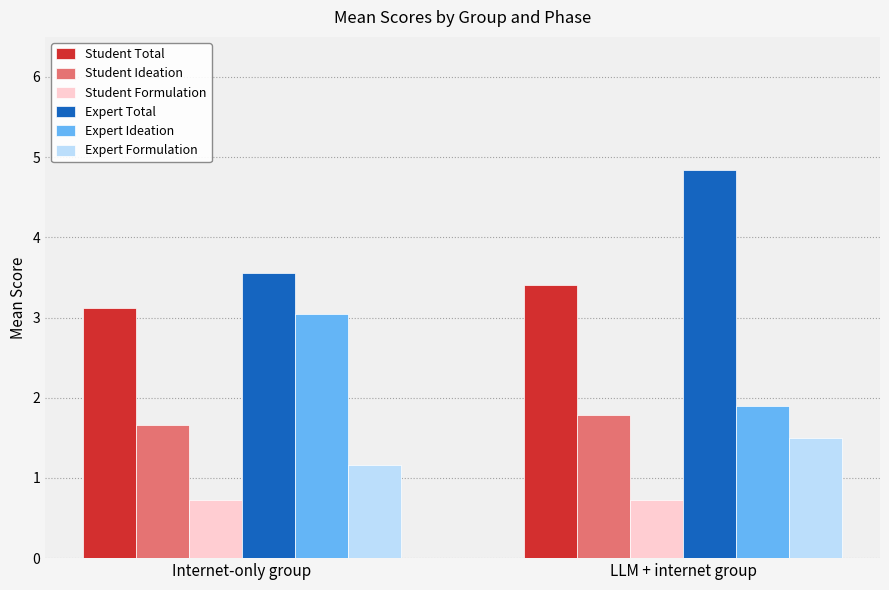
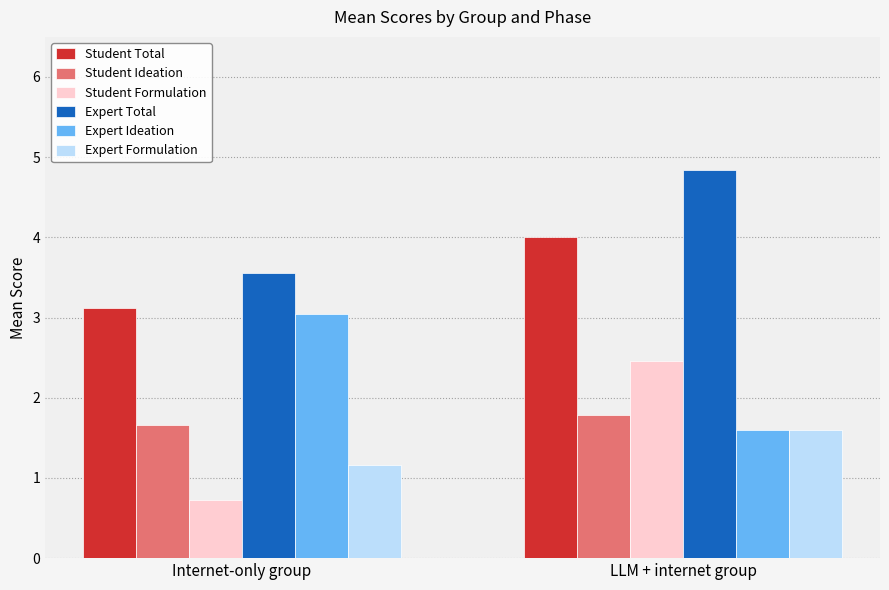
Student Total, LLM + internet group: 3.4 -> 4.0
Student Formulation, LLM + internet group: 0.7 -> 2.5
Expert Ideation, LLM + internet group: 1.9 -> 1.6
Expert Formulation, LLM + internet group: 1.5 -> 1.6
